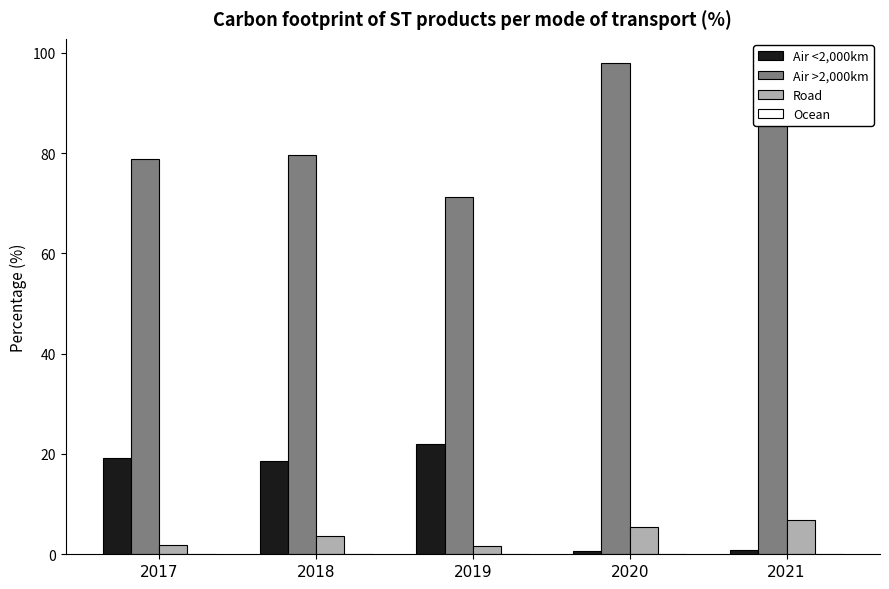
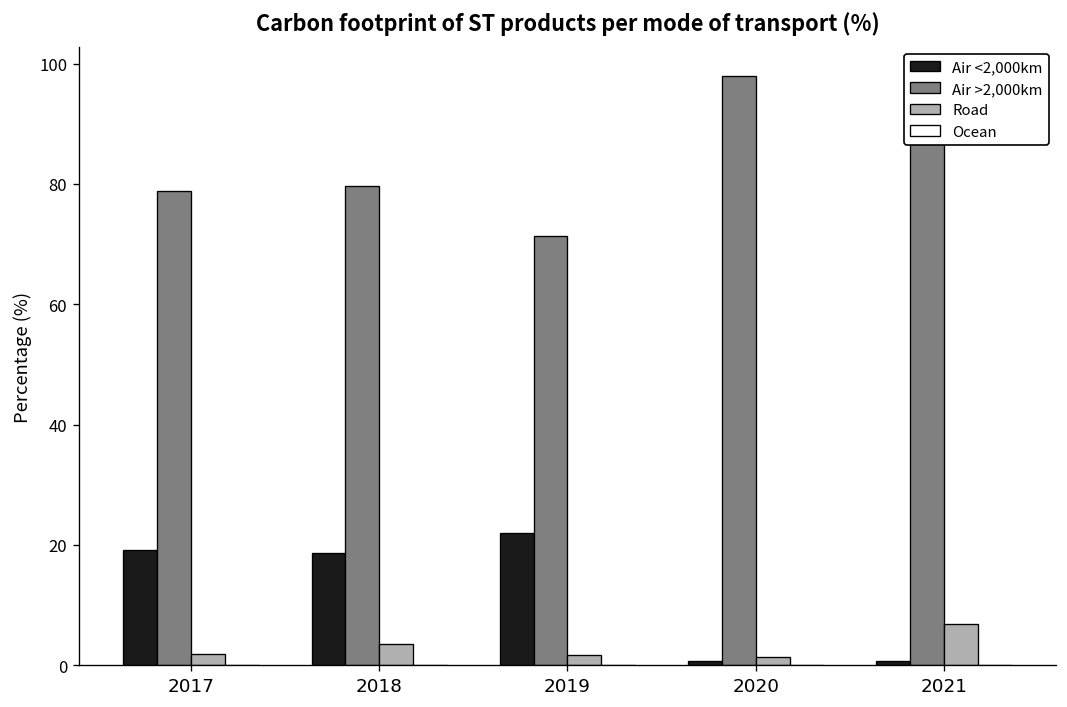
Road, 2020: 6 -> 1
